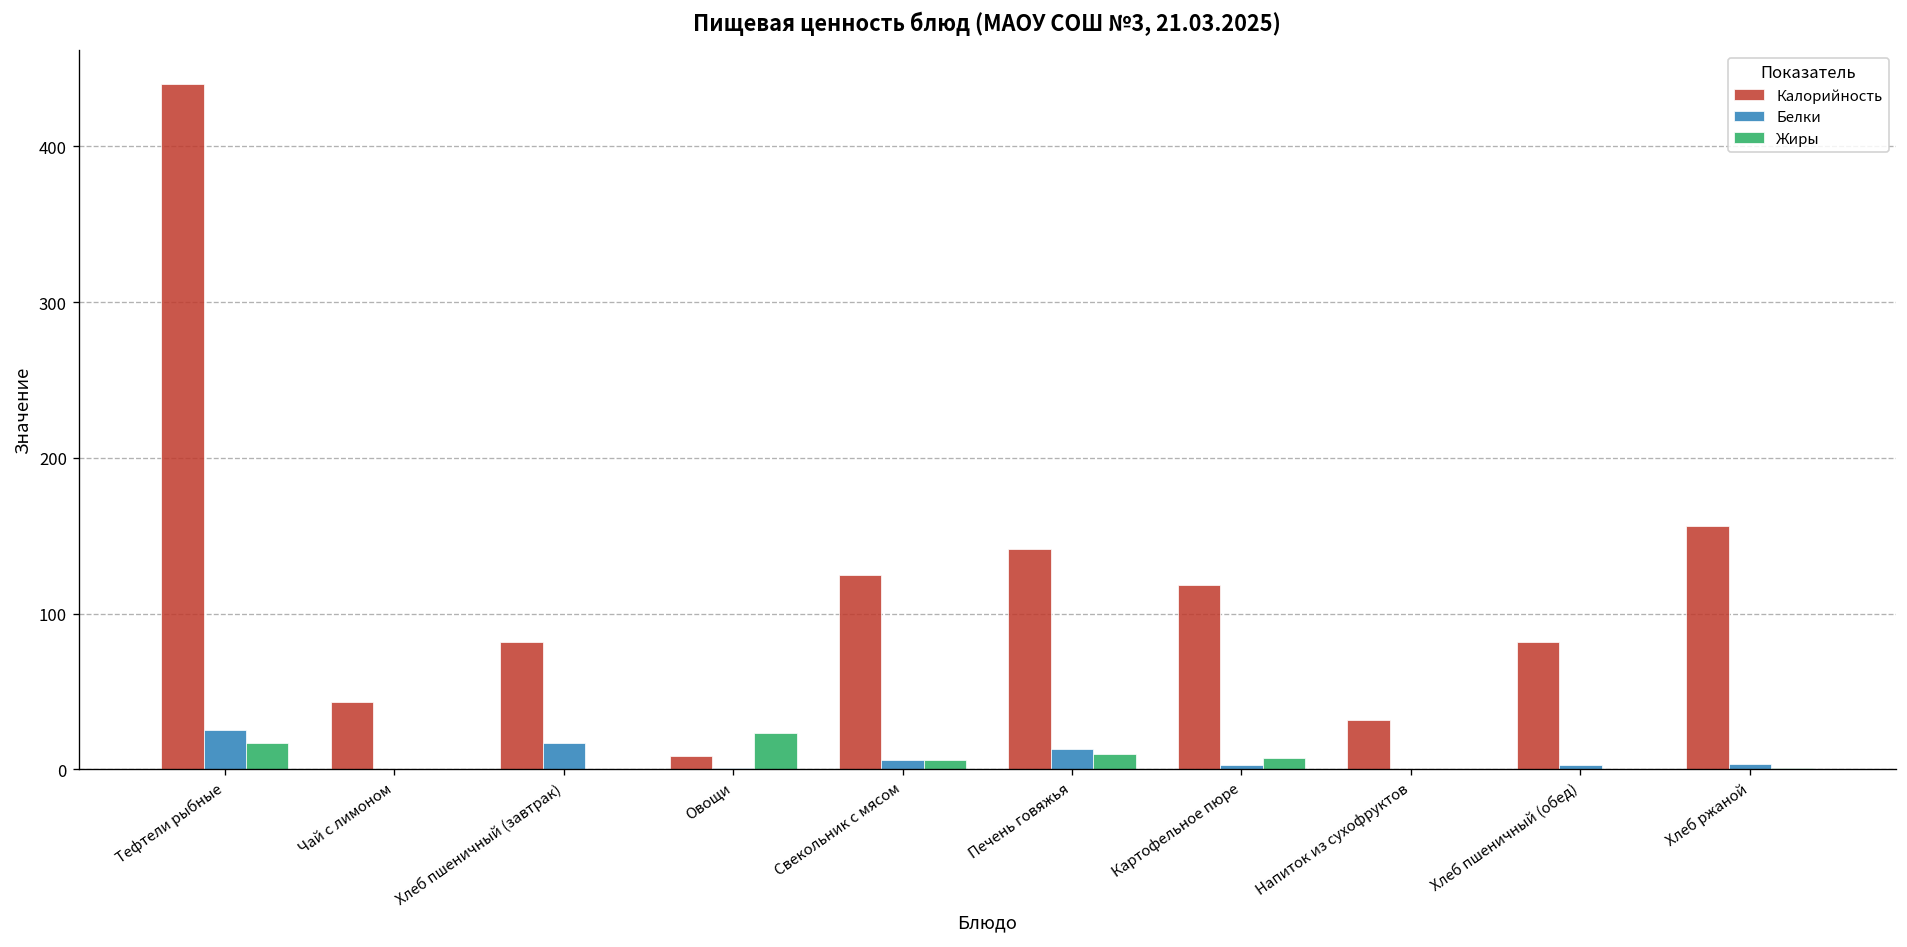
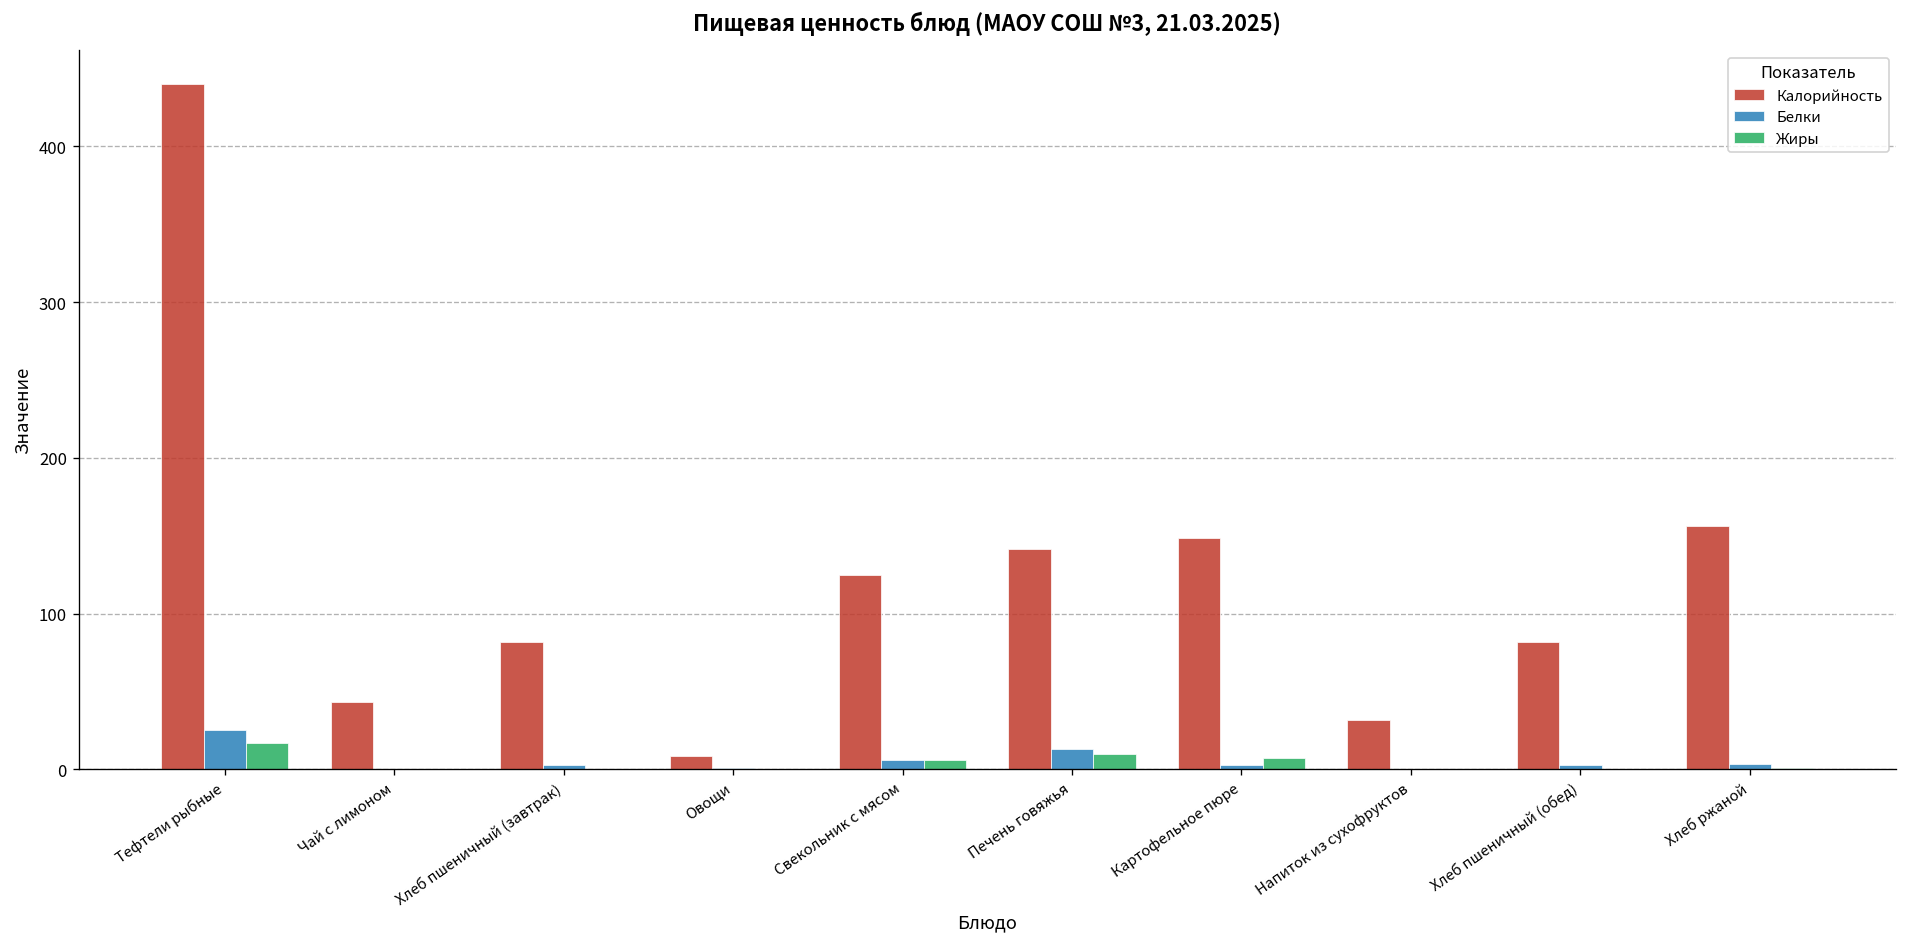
Белки, Хлеб пшеничный (завтрак): 17 -> 3
Жиры, Овощи: 23 -> 0
Калорийность, Картофельное пюре: 118 -> 148
